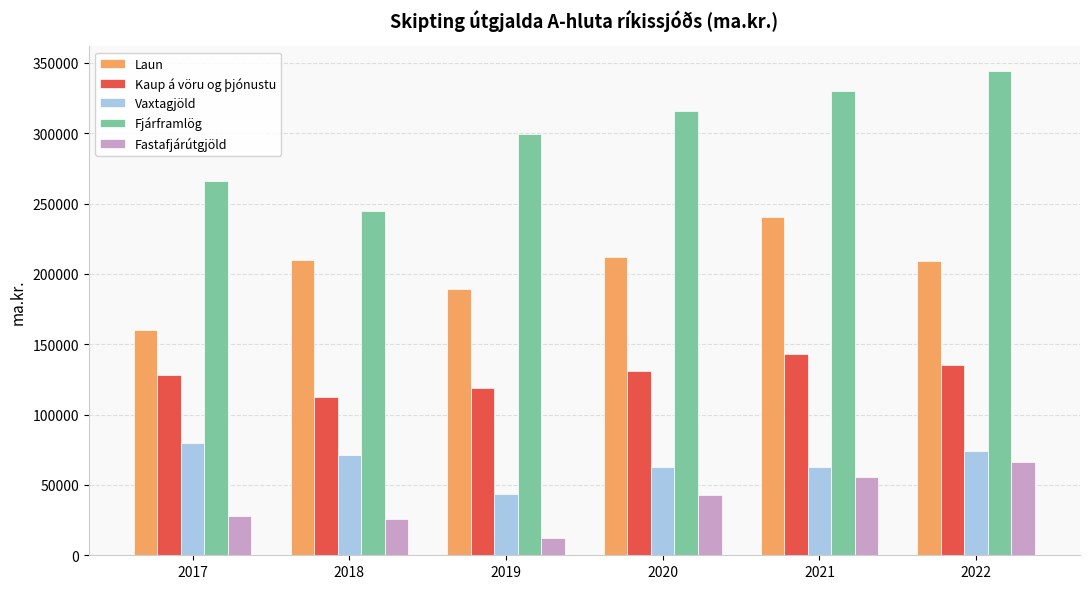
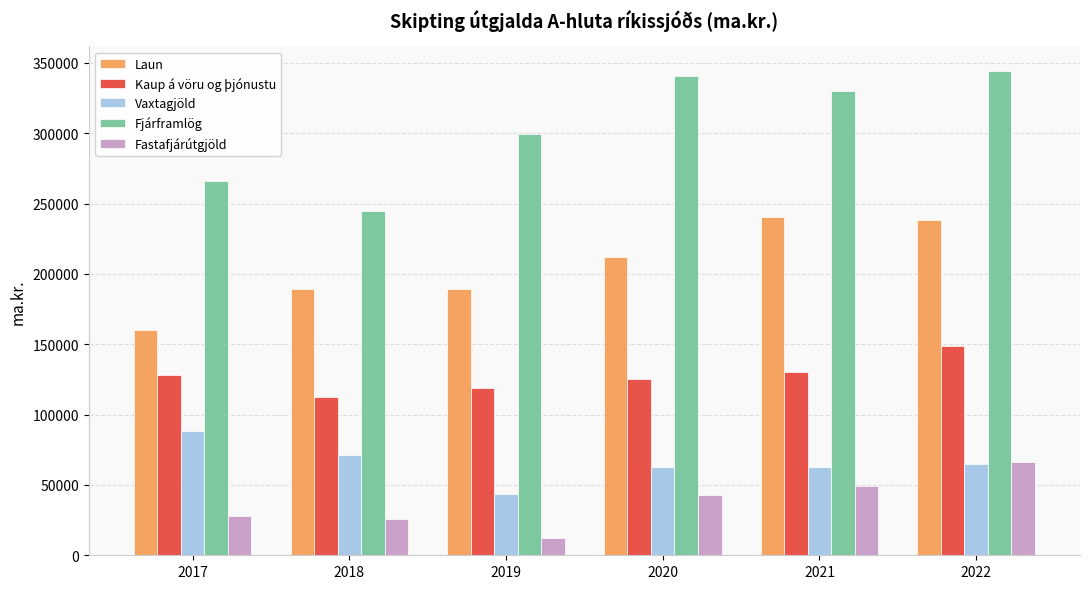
Vaxtagjöld, 2017: 80000 -> 88000
Laun, 2018: 210000 -> 189000
Kaup á vöru og þjónustu, 2020: 131000 -> 125000
Fjárframlög, 2020: 316000 -> 340000
Kaup á vöru og þjónustu, 2021: 143000 -> 130000
Fastafjárútgjöld, 2021: 56000 -> 49000
Laun, 2022: 209000 -> 238000
Kaup á vöru og þjónustu, 2022: 135000 -> 149000
Vaxtagjöld, 2022: 74000 -> 65000
